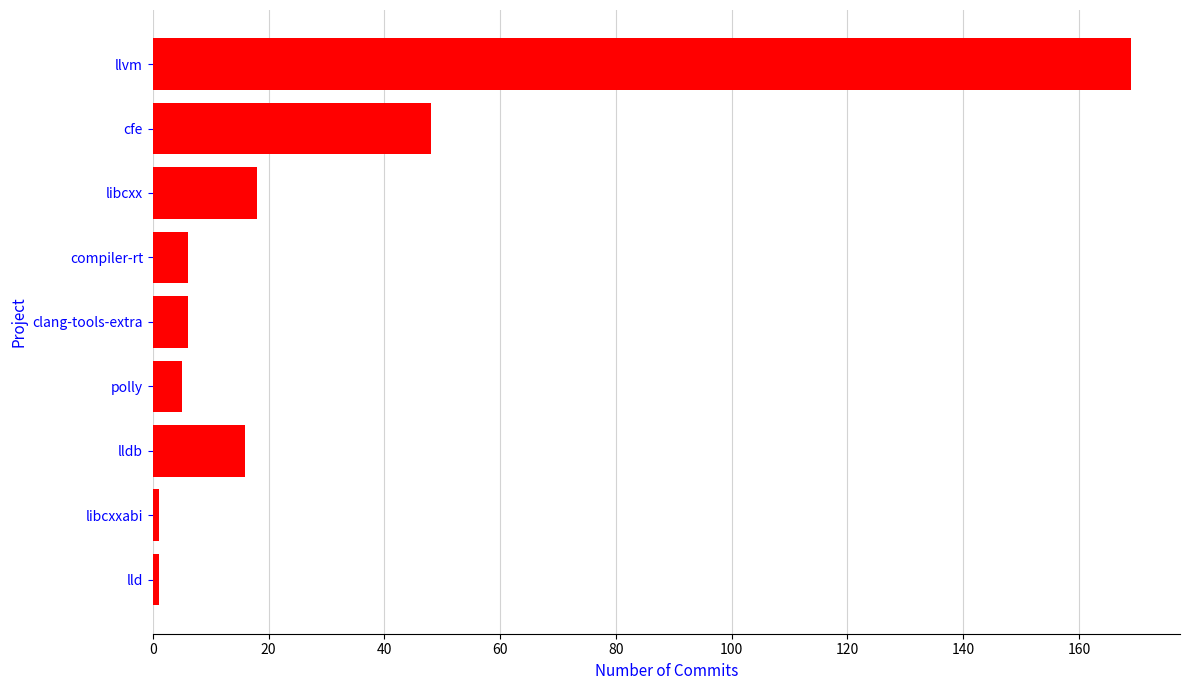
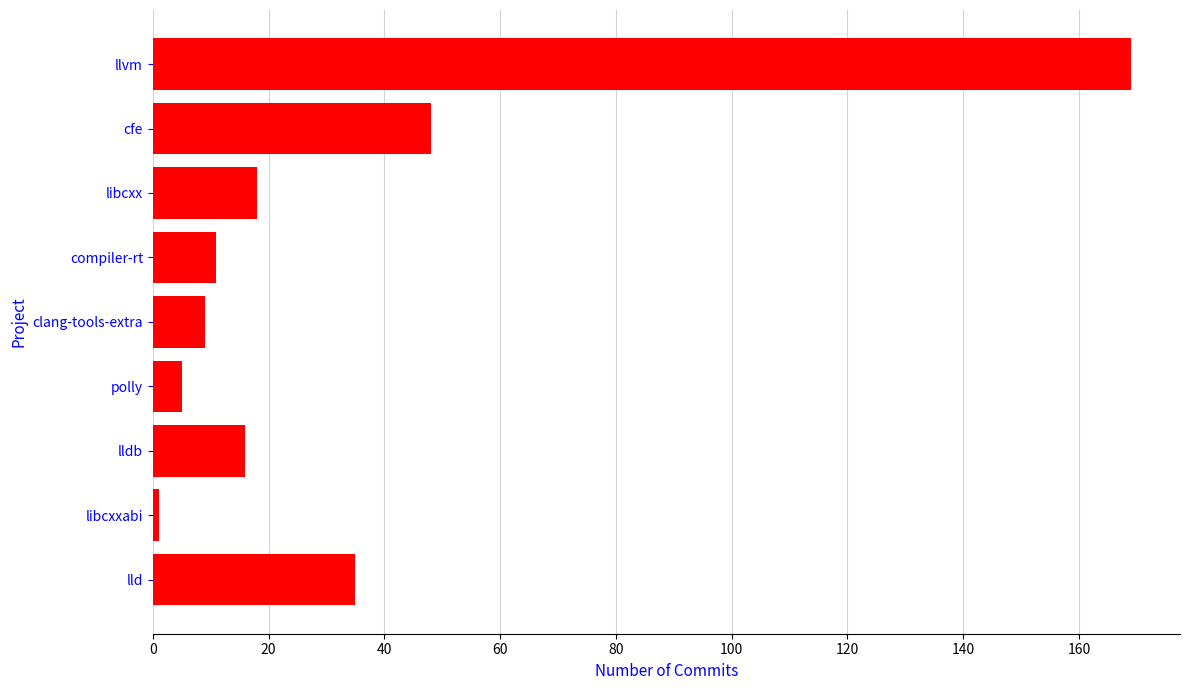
compiler-rt: 6 -> 11
clang-tools-extra: 6 -> 9
lld: 1 -> 35
